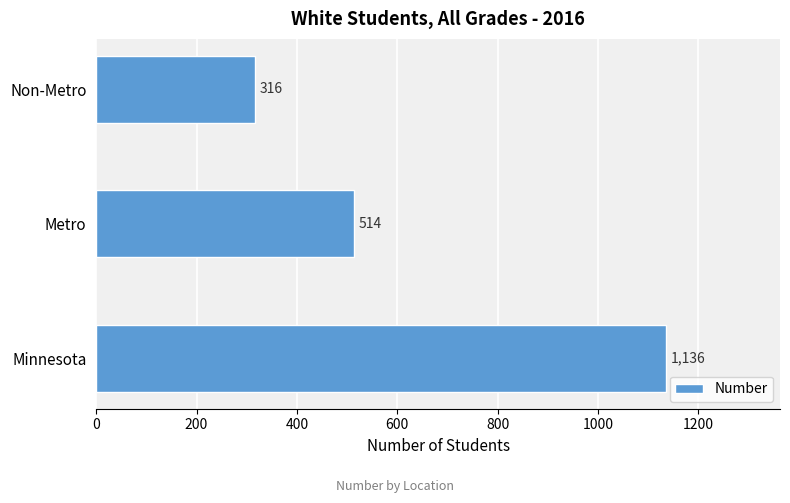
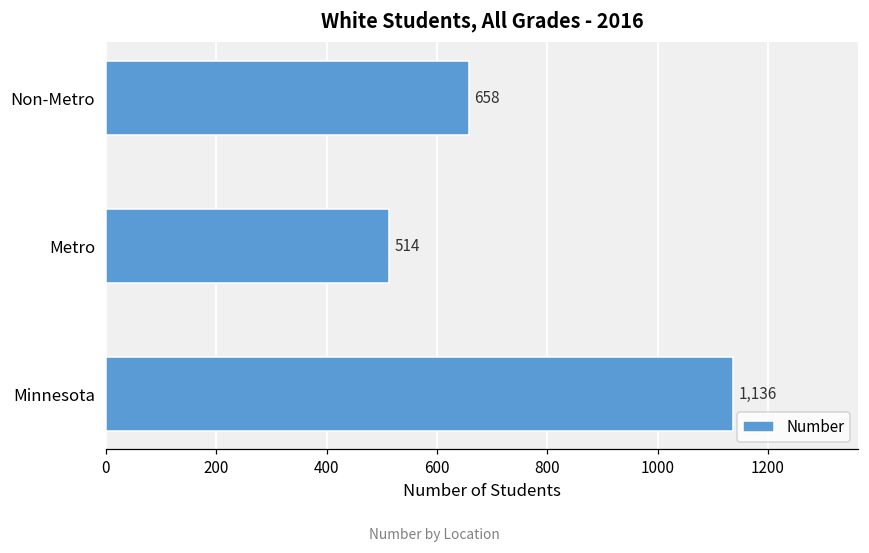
Non-Metro: 316 -> 658
